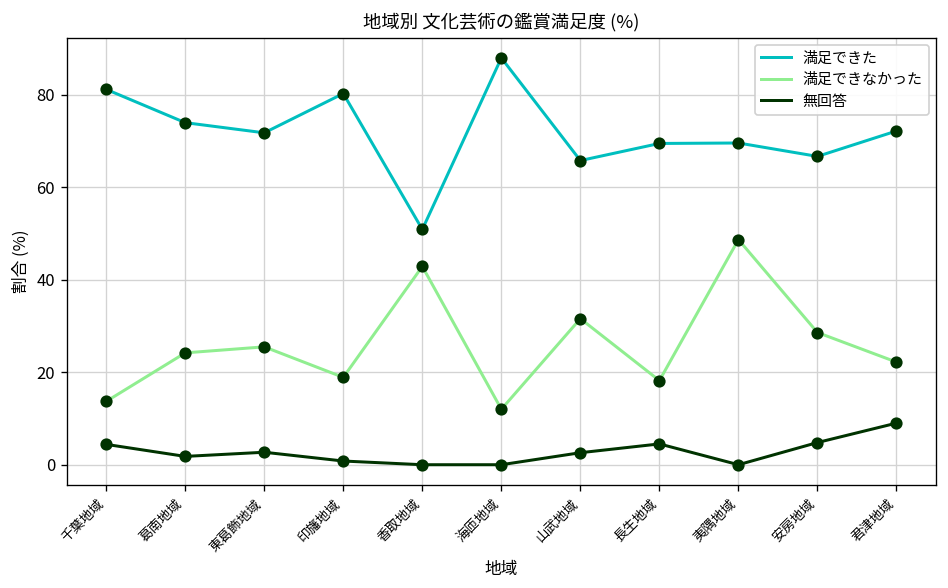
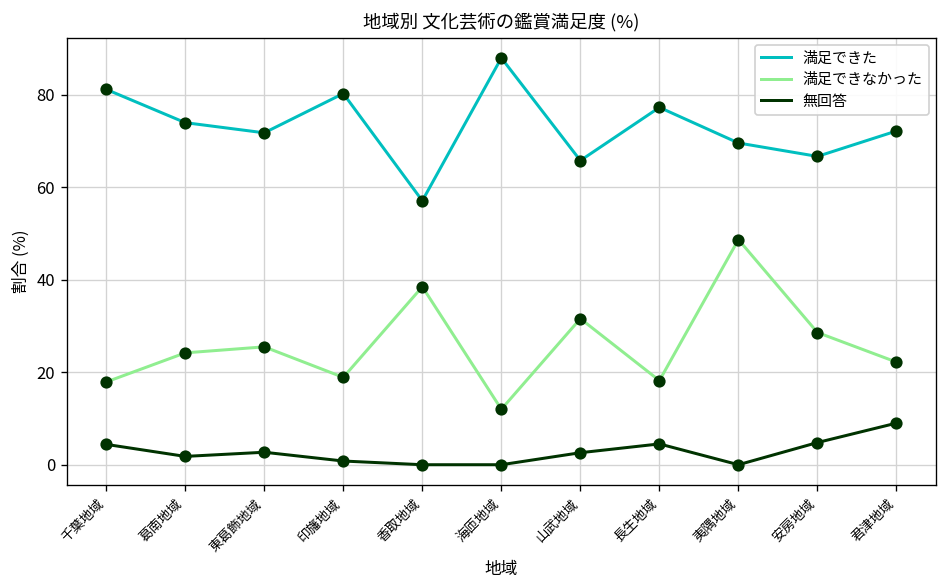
満足できなかった, 千葉地域: 14 -> 18
満足できた, 香取地域: 51 -> 57
満足できなかった, 香取地域: 43 -> 39
満足できた, 長生地域: 70 -> 77
